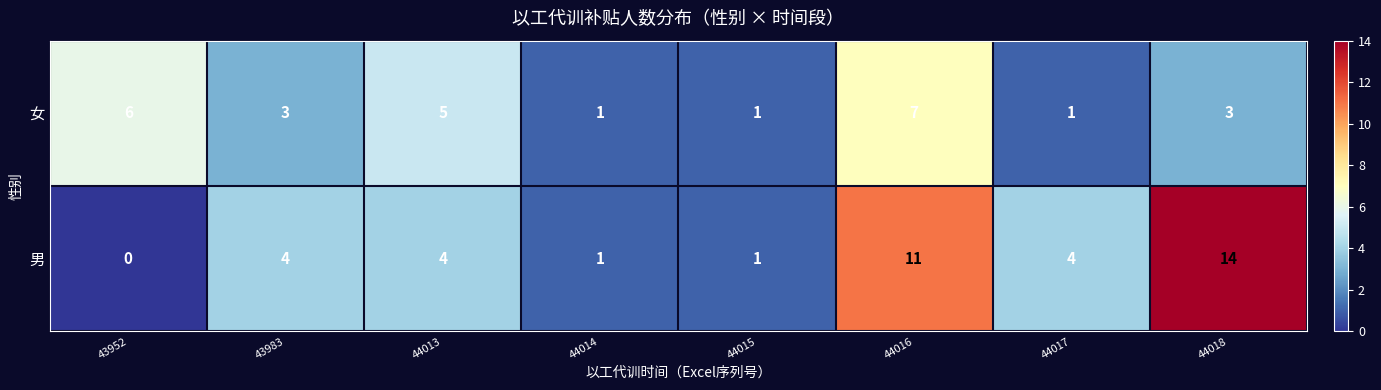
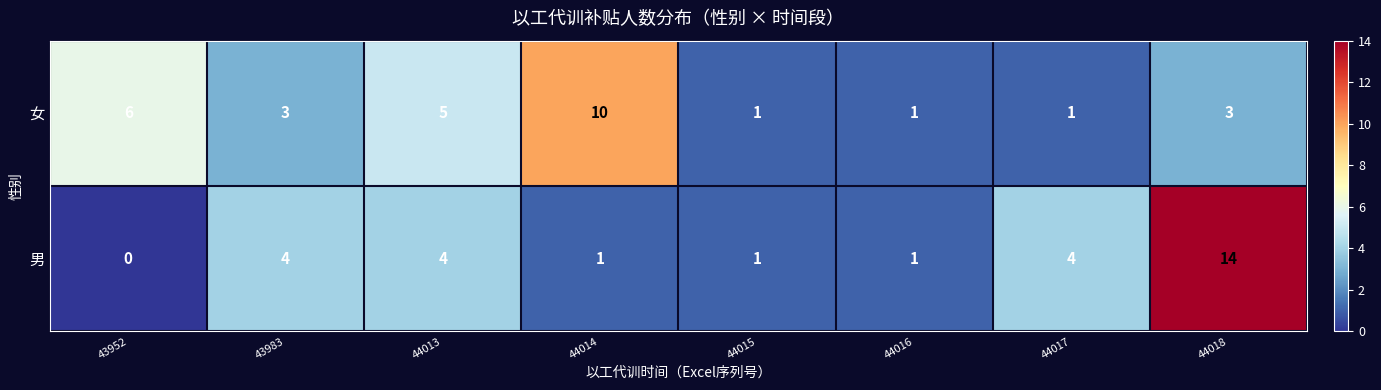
女, 44014: 1 -> 10
女, 44016: 7 -> 1
男, 44016: 11 -> 1
